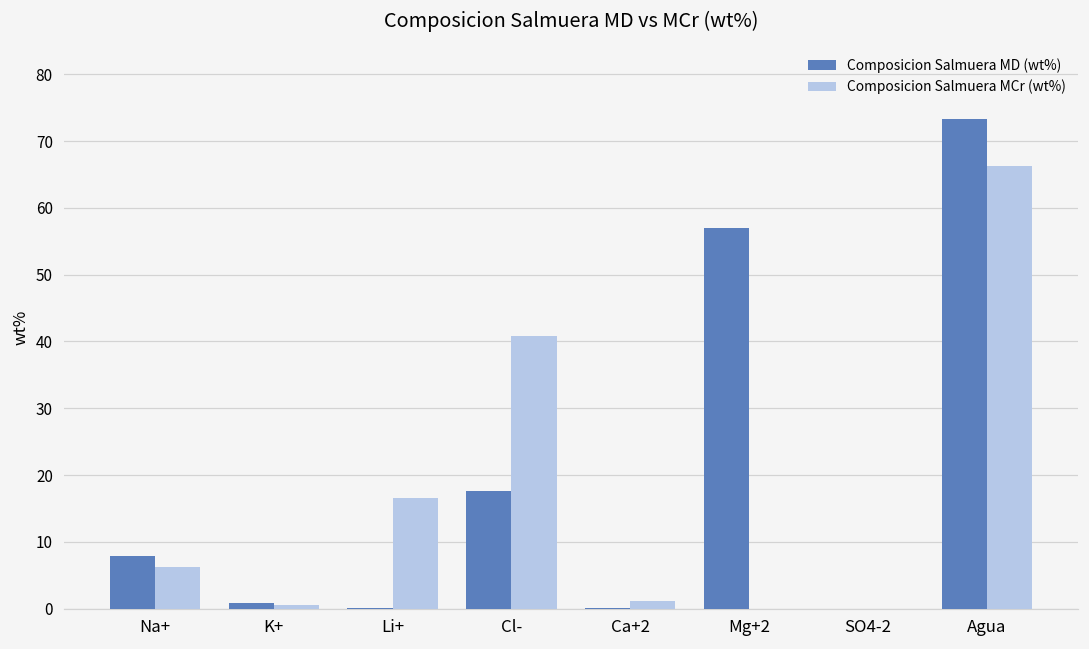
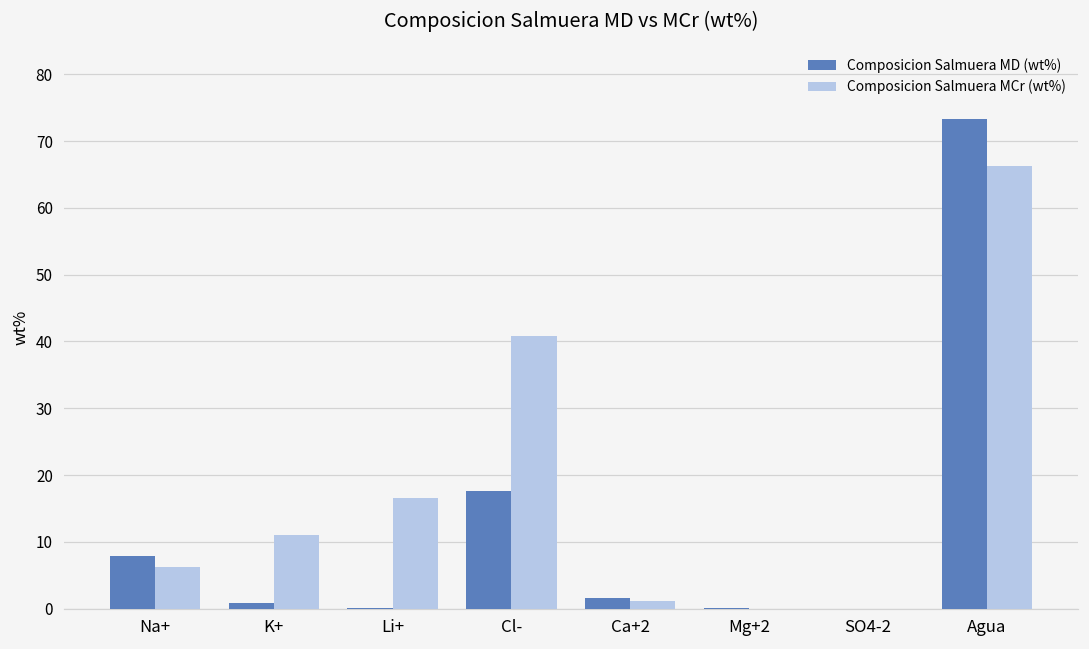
Composicion Salmuera MCr (wt%), K+: 0 -> 11
Composicion Salmuera MD (wt%), Ca+2: 0 -> 2
Composicion Salmuera MD (wt%), Mg+2: 57 -> 0
